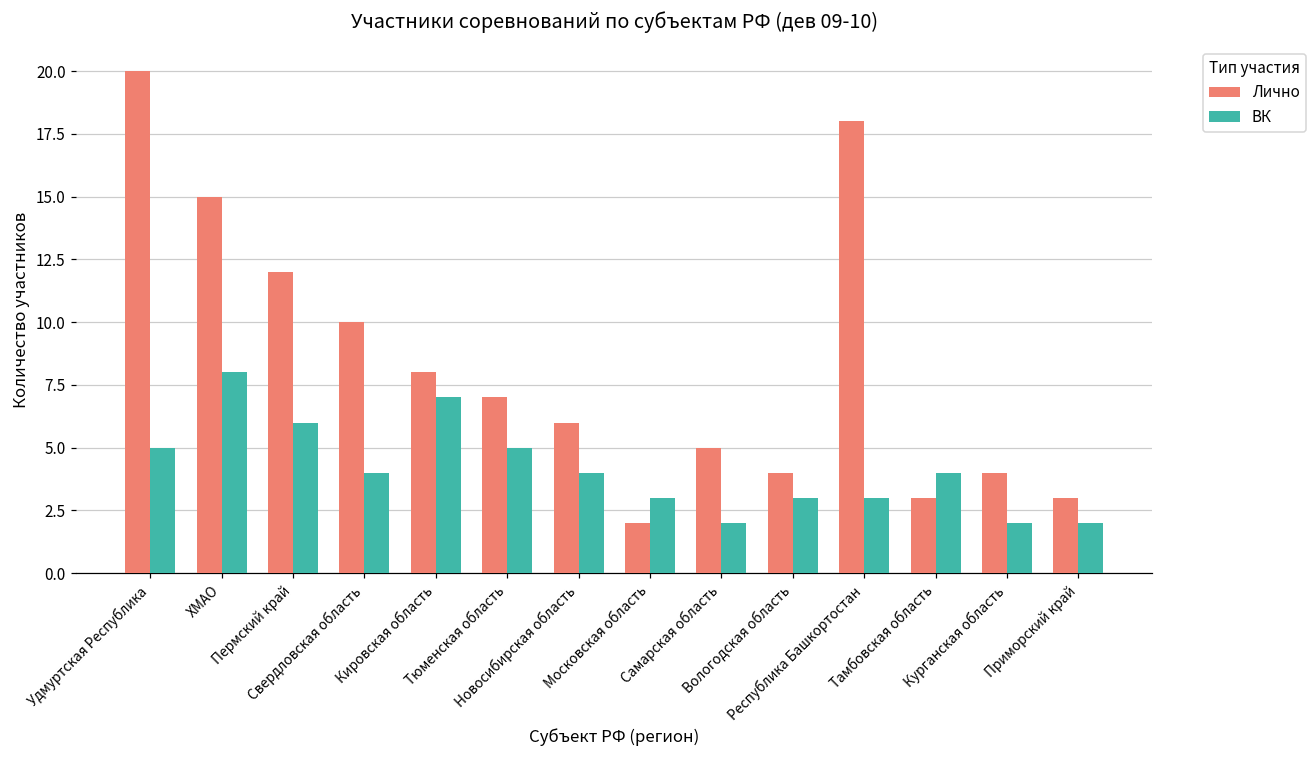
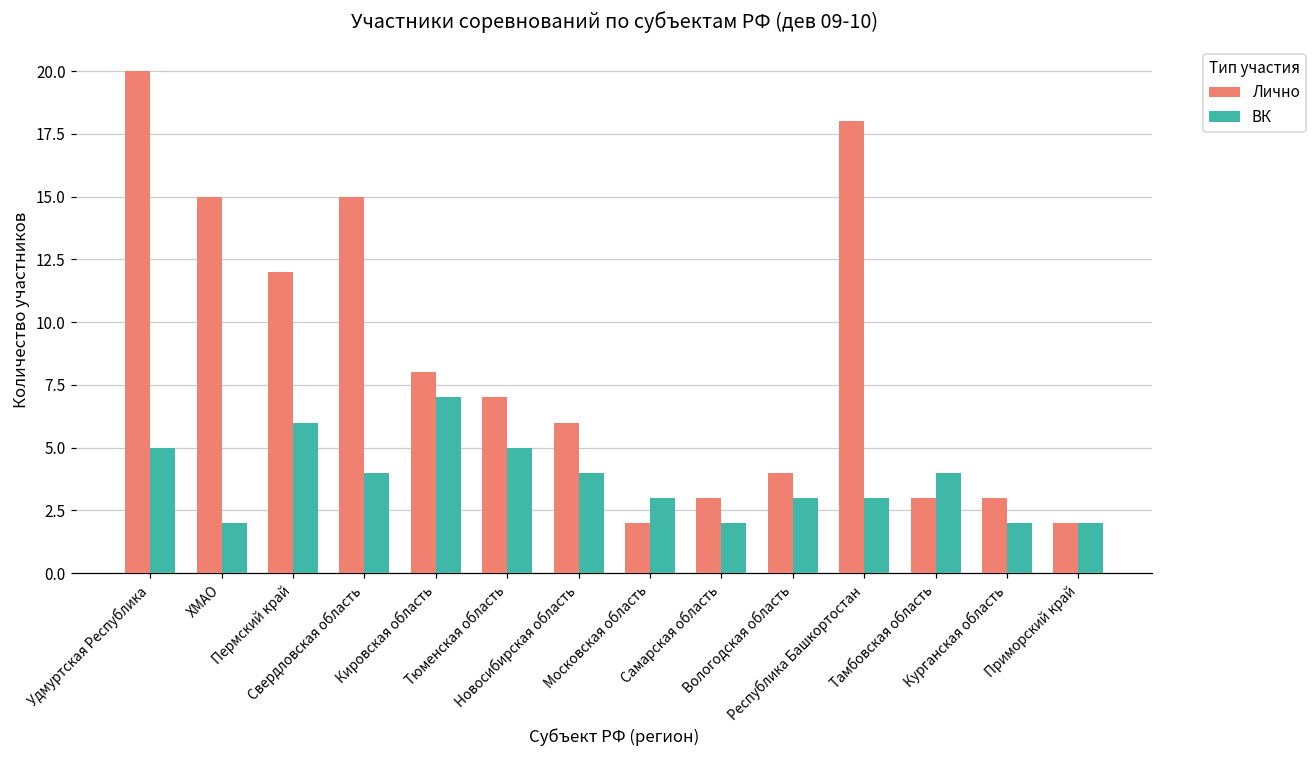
ВК, ХМАО: 8 -> 2
Лично, Свердловская область: 10 -> 15
Лично, Самарская область: 5 -> 3
Лично, Курганская область: 4 -> 3
Лично, Приморский край: 3 -> 2
